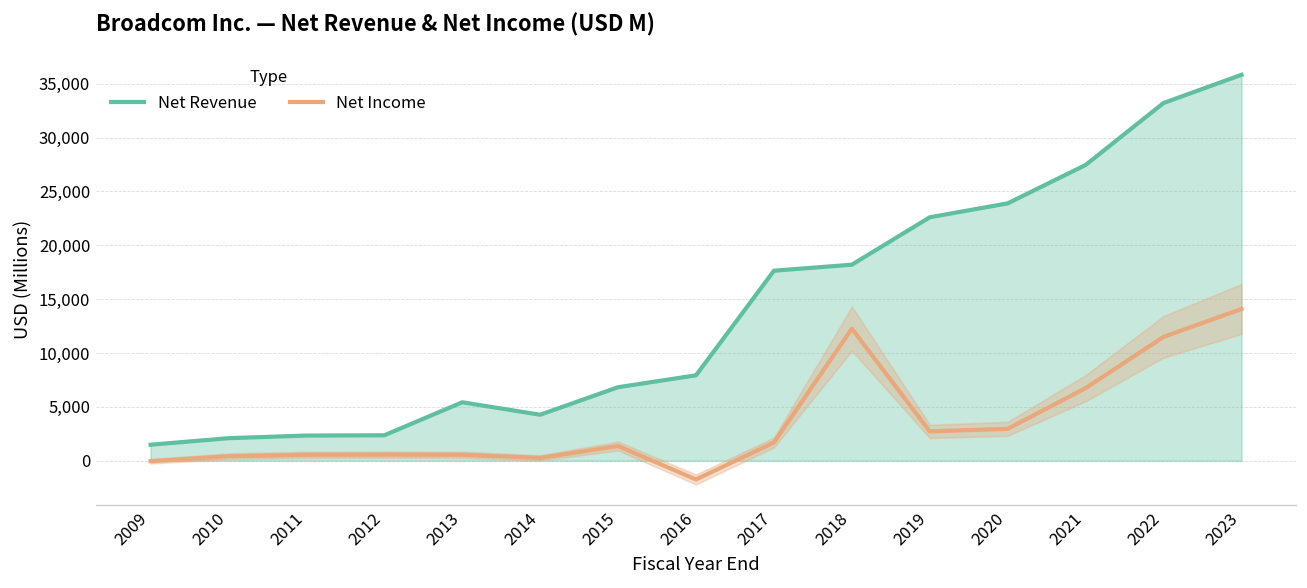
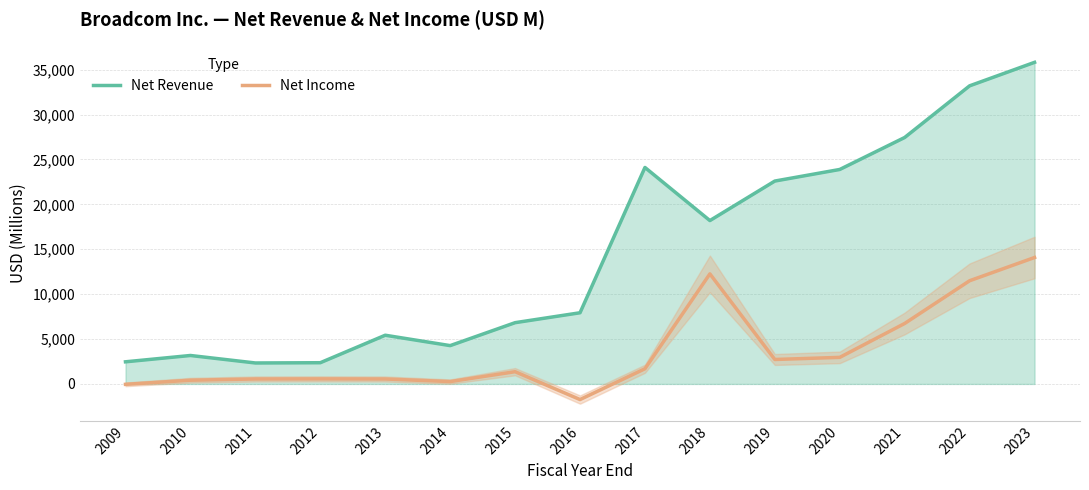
Net Revenue, 2009: 1,000 -> 2,000
Net Revenue, 2010: 2,000 -> 3,000
Net Revenue, 2017: 18,000 -> 24,000
